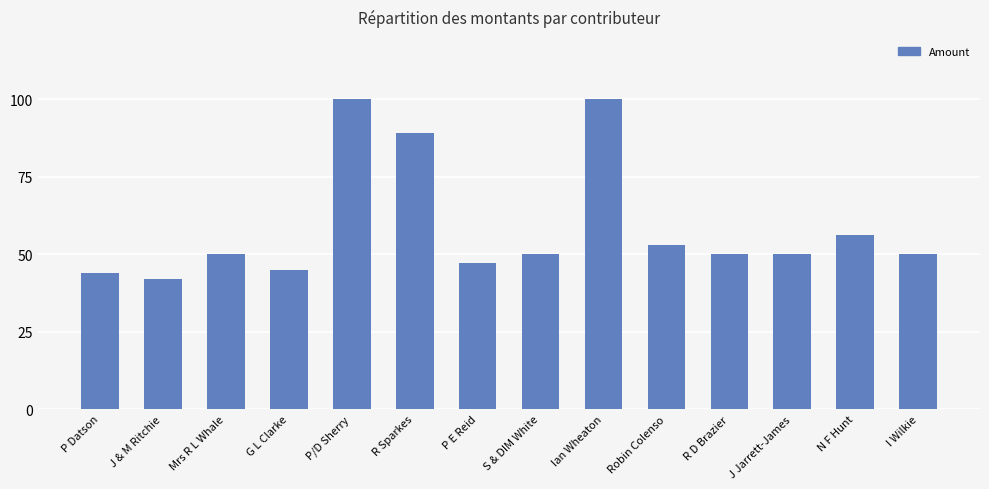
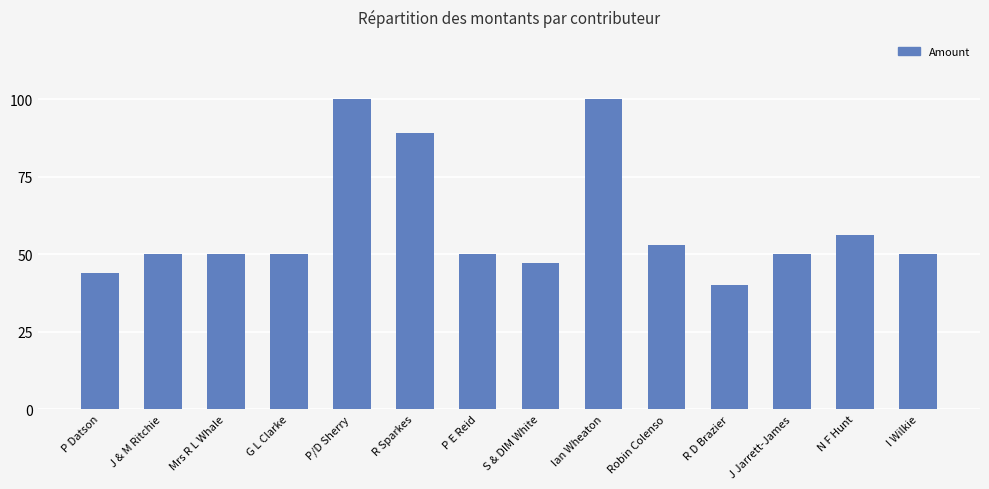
J & M Ritchie: 42 -> 50
G L Clarke: 45 -> 50
P E Reid: 47 -> 50
S & DIM White: 50 -> 47
R D Brazier: 50 -> 40
